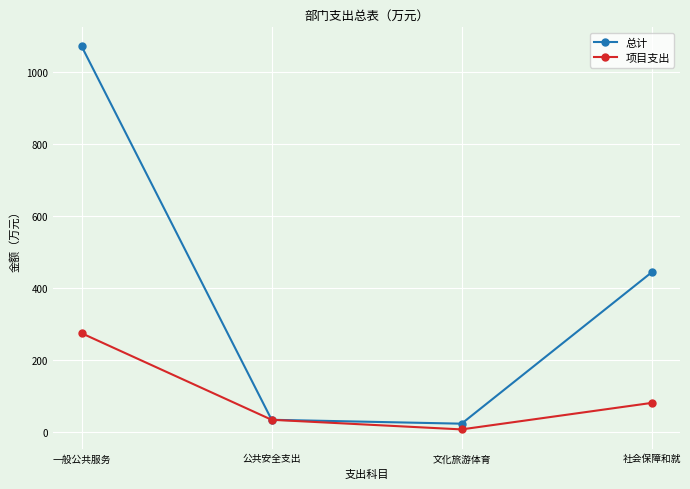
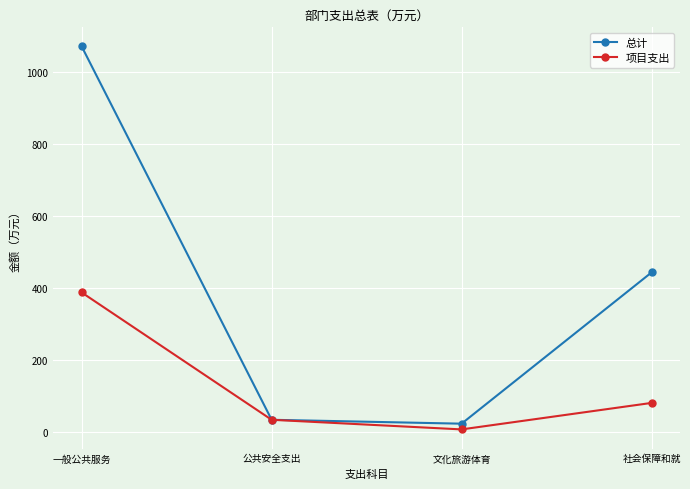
项目支出, 一般公共服务: 270 -> 390
